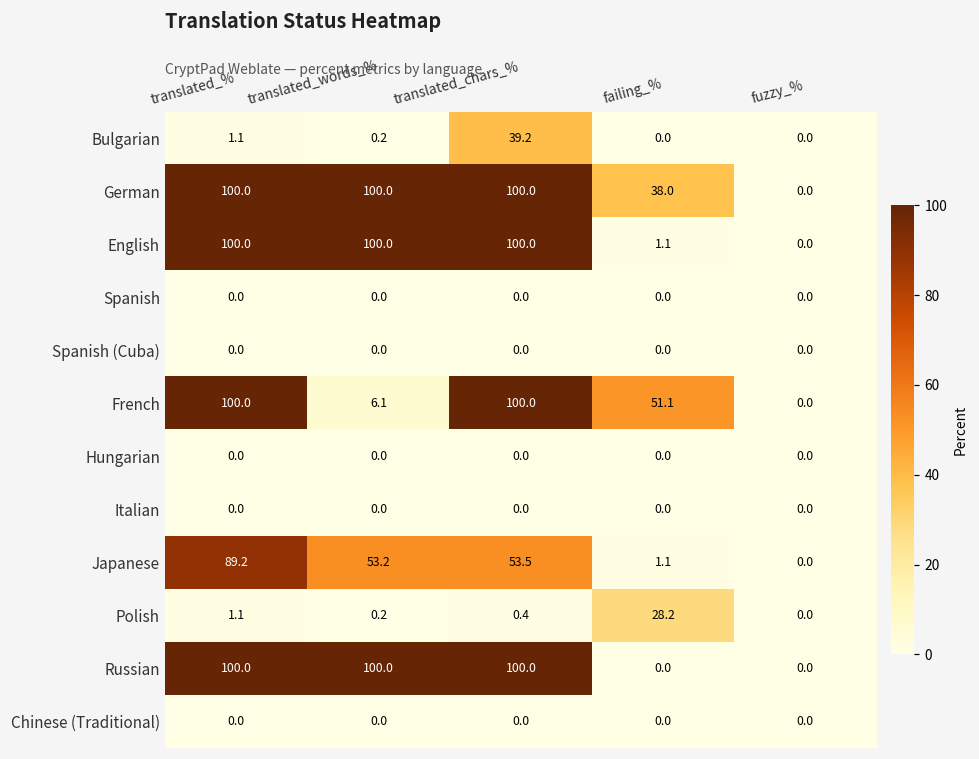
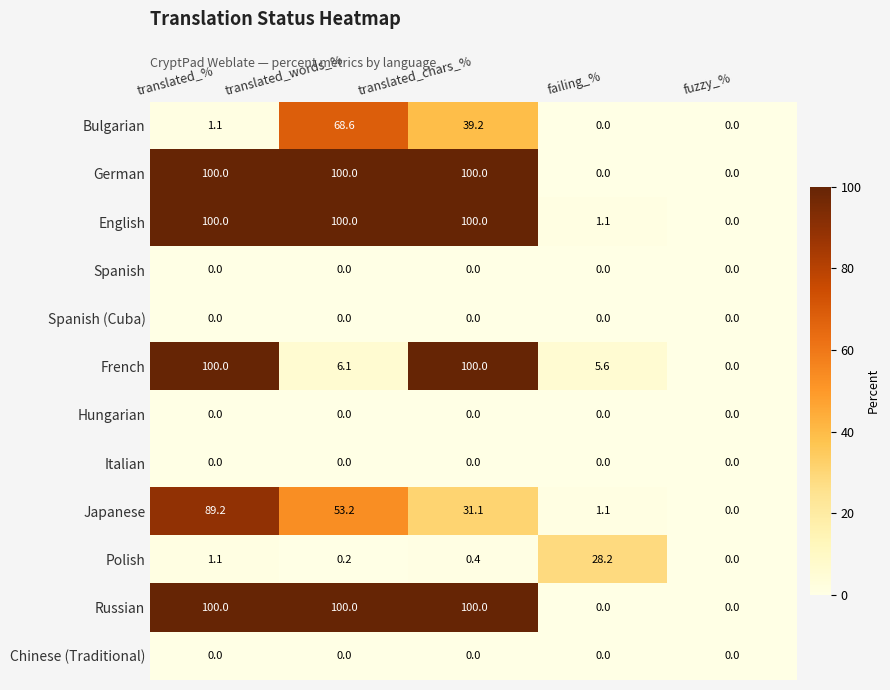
Bulgarian, translated_words_%: 0.2 -> 68.6
German, failing_%: 38.0 -> 0.0
French, failing_%: 51.1 -> 5.6
Japanese, translated_chars_%: 53.5 -> 31.1
